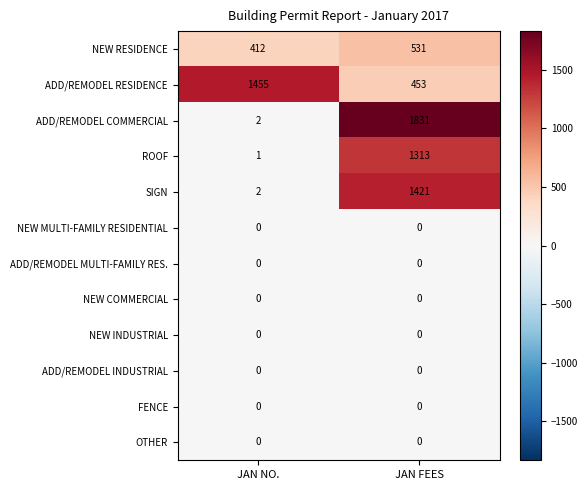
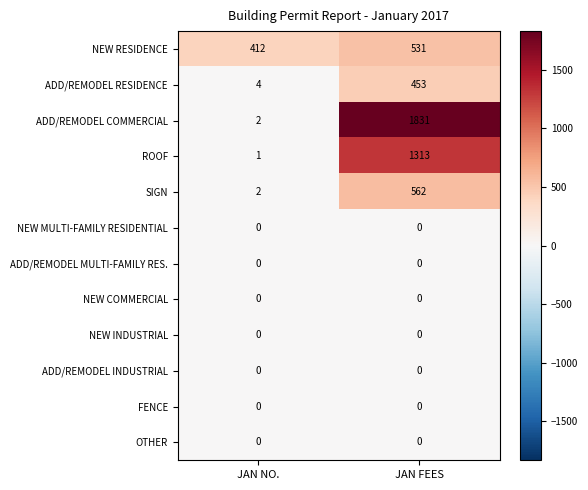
ADD/REMODEL RESIDENCE, JAN NO.: 1455 -> 4
SIGN, JAN FEES: 1421 -> 562
